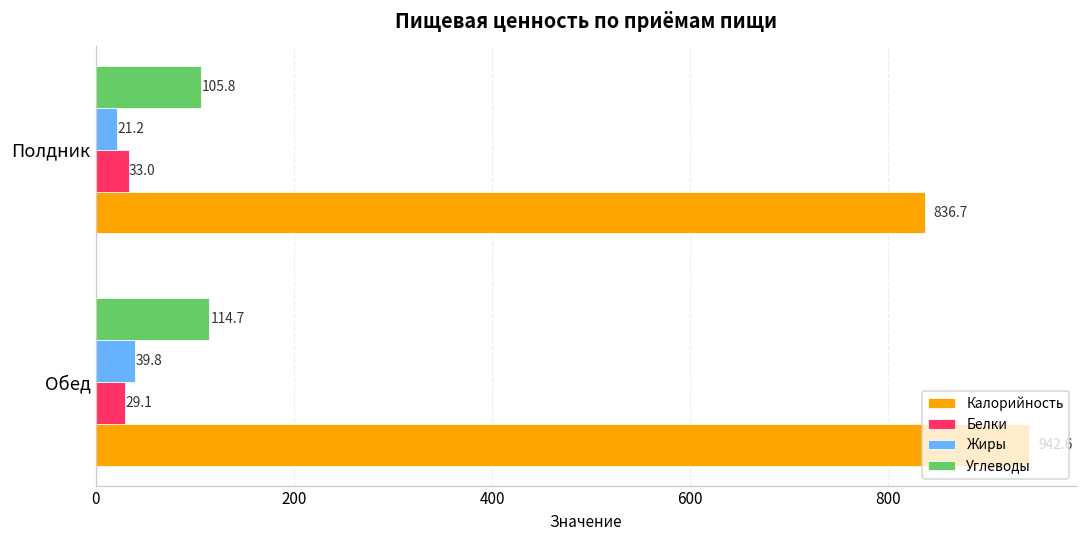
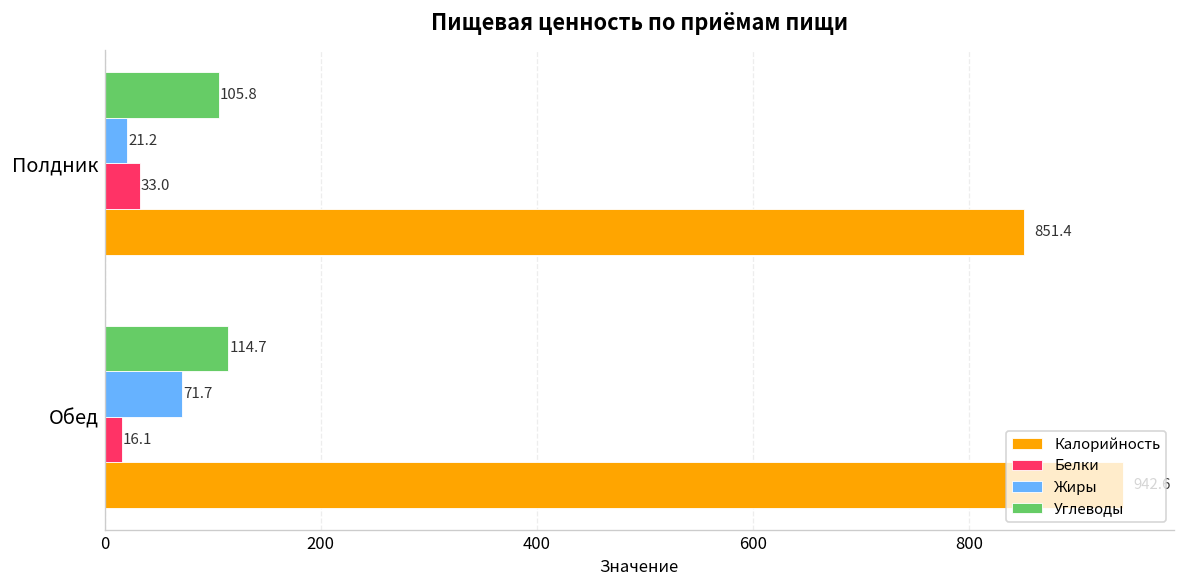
Калорийность, Полдник: 836.7 -> 851.4
Жиры, Обед: 39.8 -> 71.7
Белки, Обед: 29.1 -> 16.1
